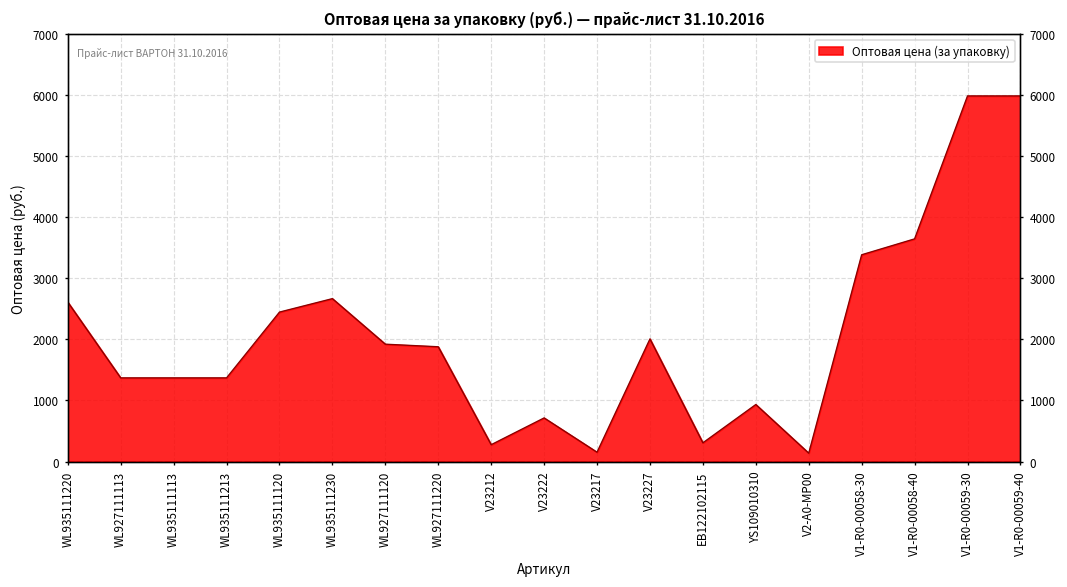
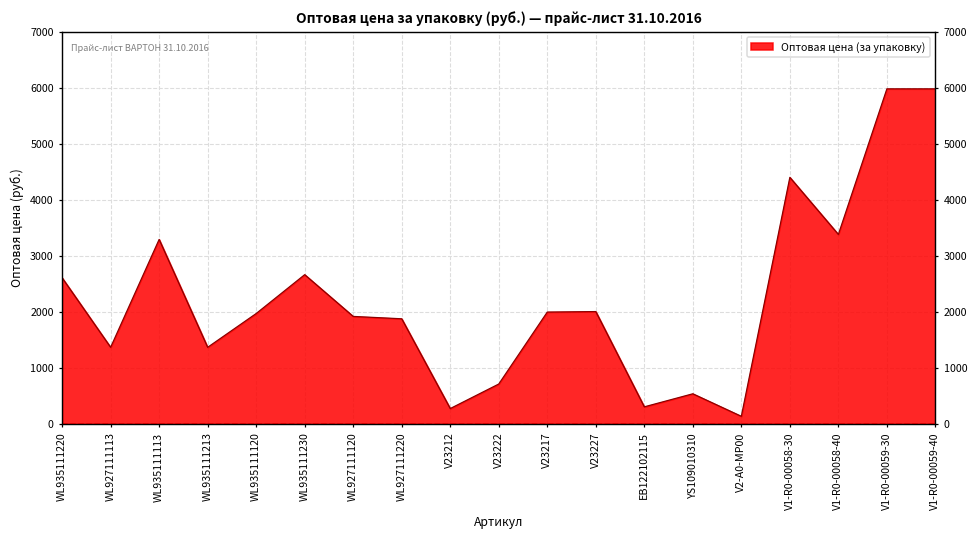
WL935111113: 1400 -> 3300
WL935111120: 2400 -> 2000
V23217: 200 -> 2000
YS109010310: 900 -> 500
V1-R0-00058-30: 3400 -> 4400
V1-R0-00058-40: 3600 -> 3400
